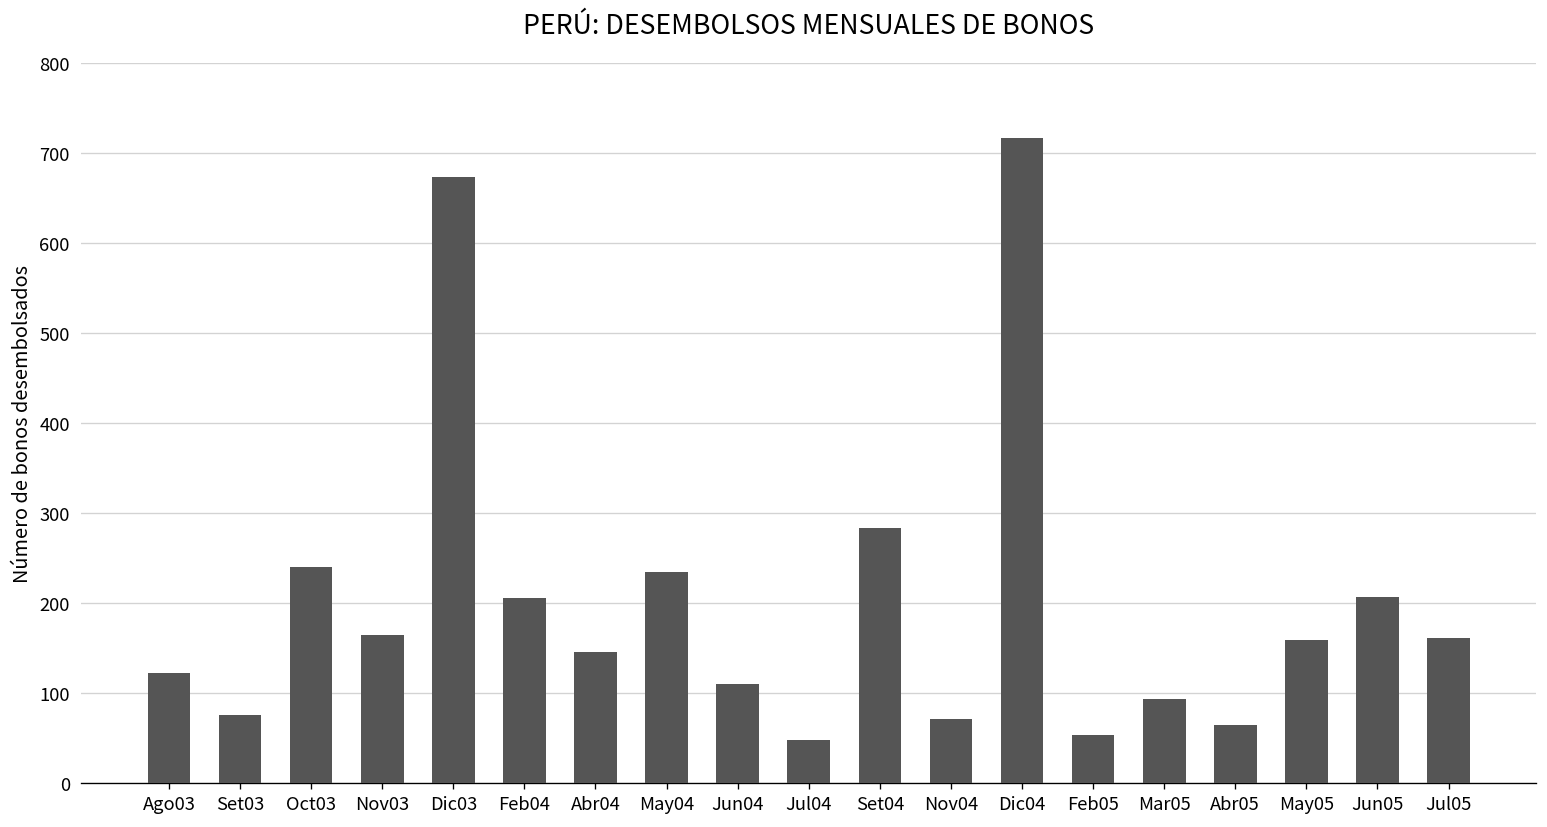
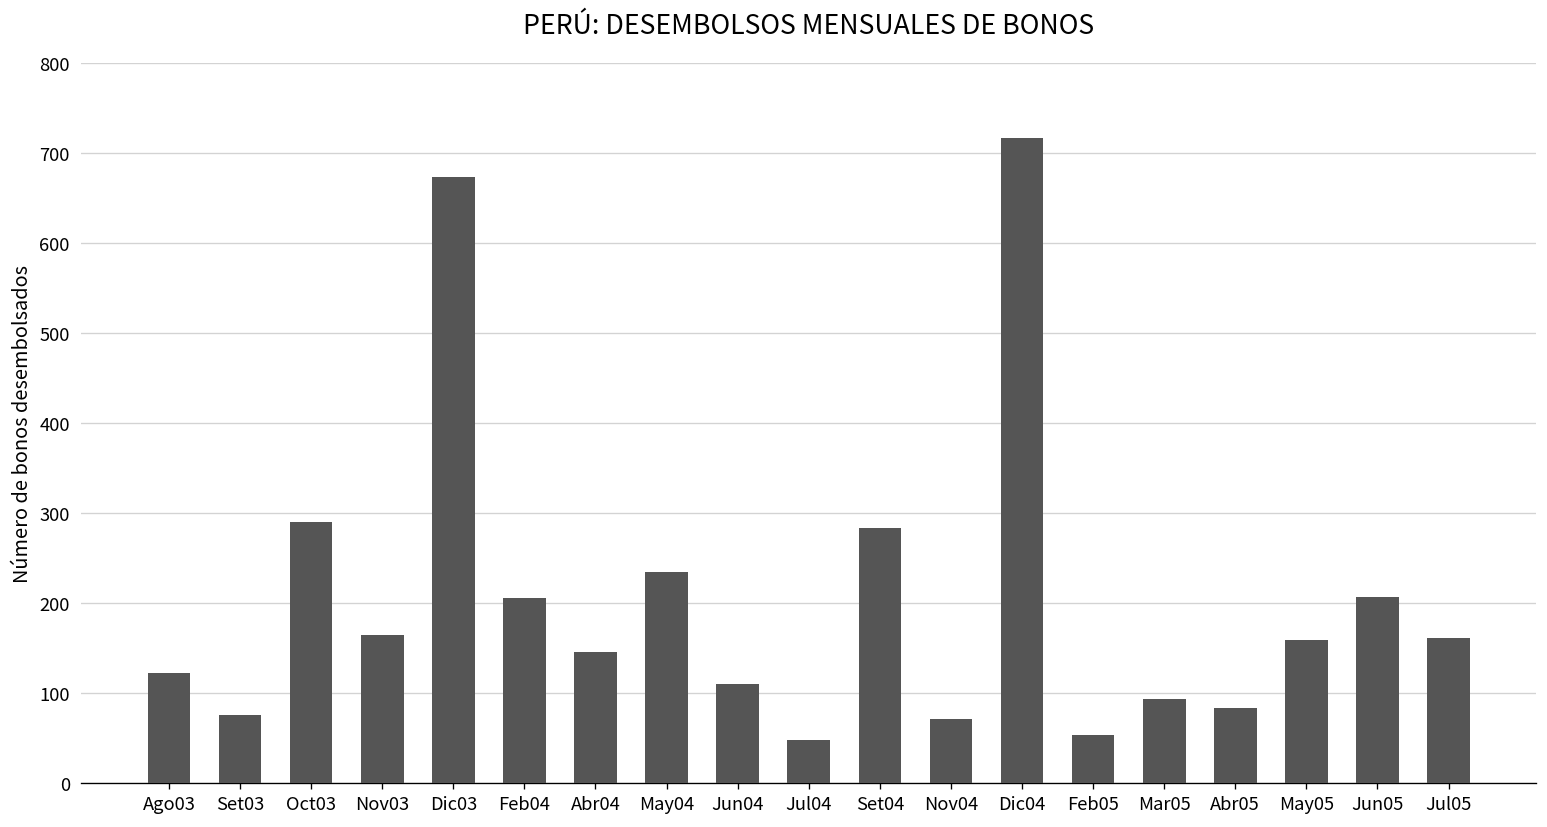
Oct03: 240 -> 290
Abr05: 60 -> 80
